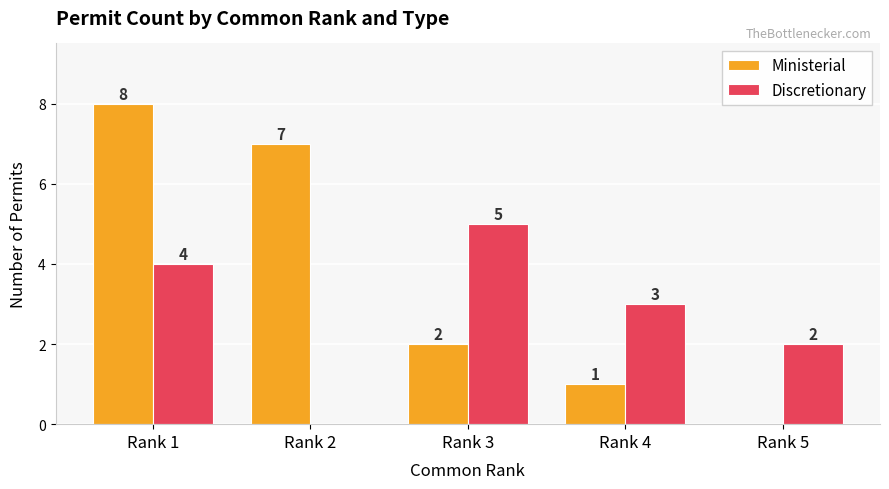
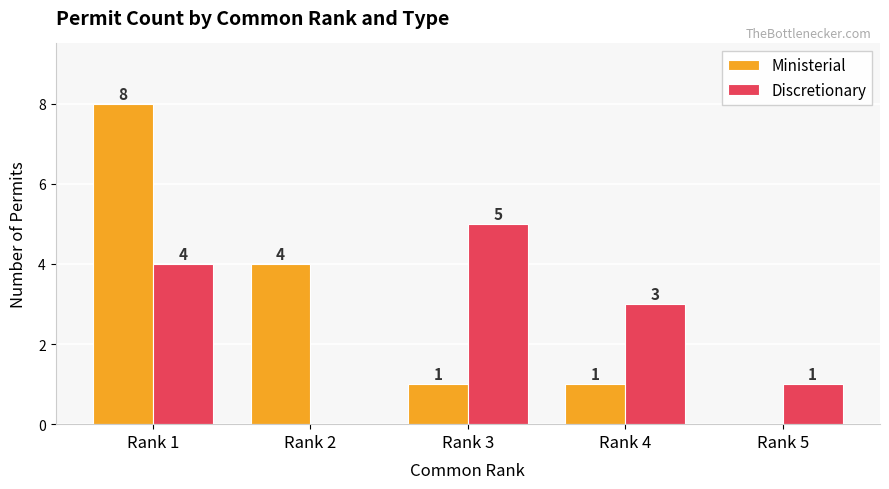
Ministerial, Rank 2: 7 -> 4
Ministerial, Rank 3: 2 -> 1
Discretionary, Rank 5: 2 -> 1
